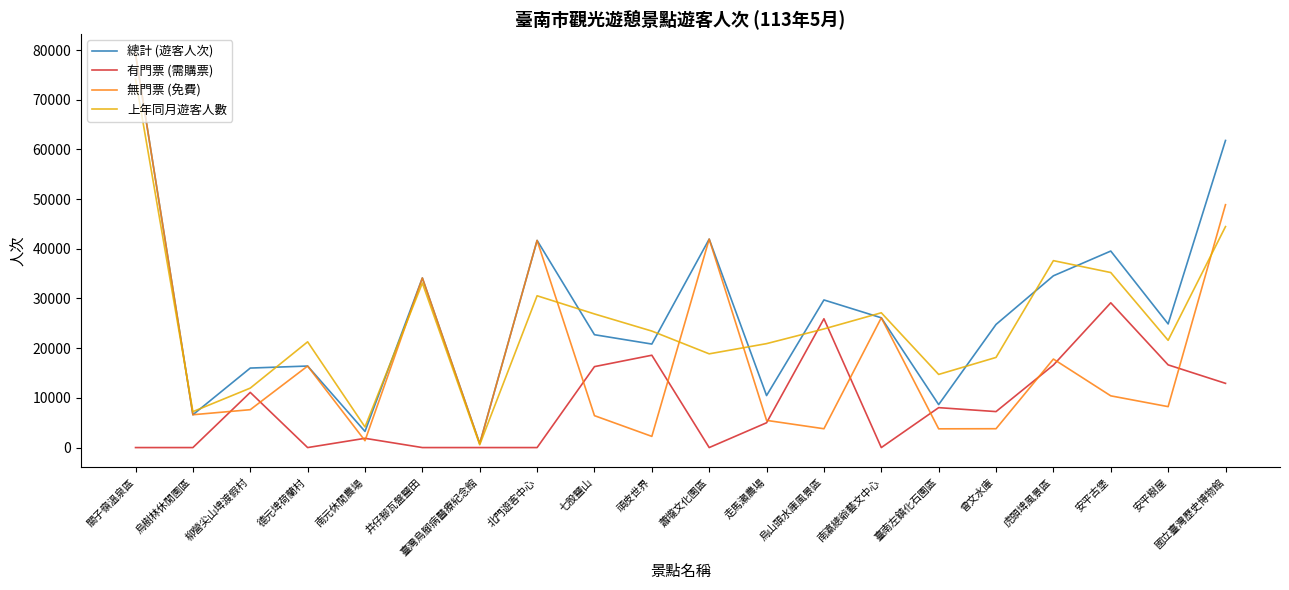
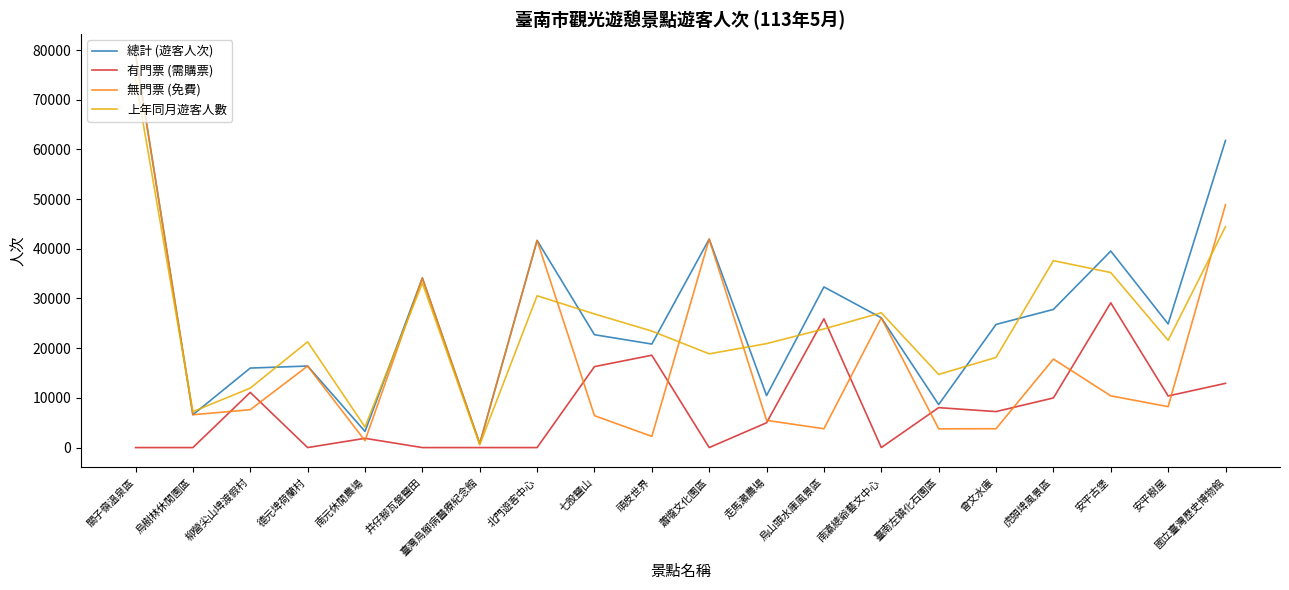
總計 (遊客人次), 烏山頭水庫風景區: 30000 -> 32000
總計 (遊客人次), 虎頭埤風景區: 35000 -> 28000
有門票 (需購票), 虎頭埤風景區: 17000 -> 10000
有門票 (需購票), 安平樹屋: 17000 -> 10000
